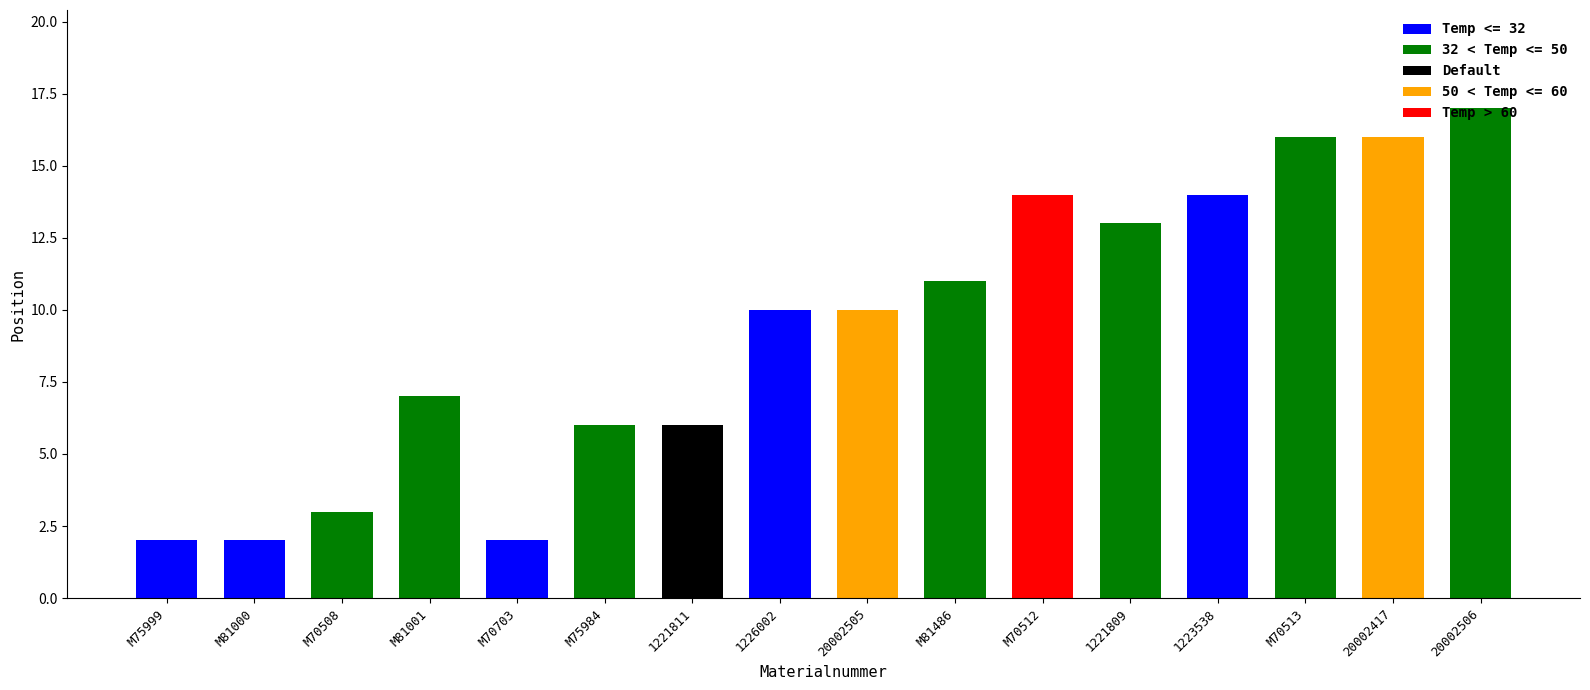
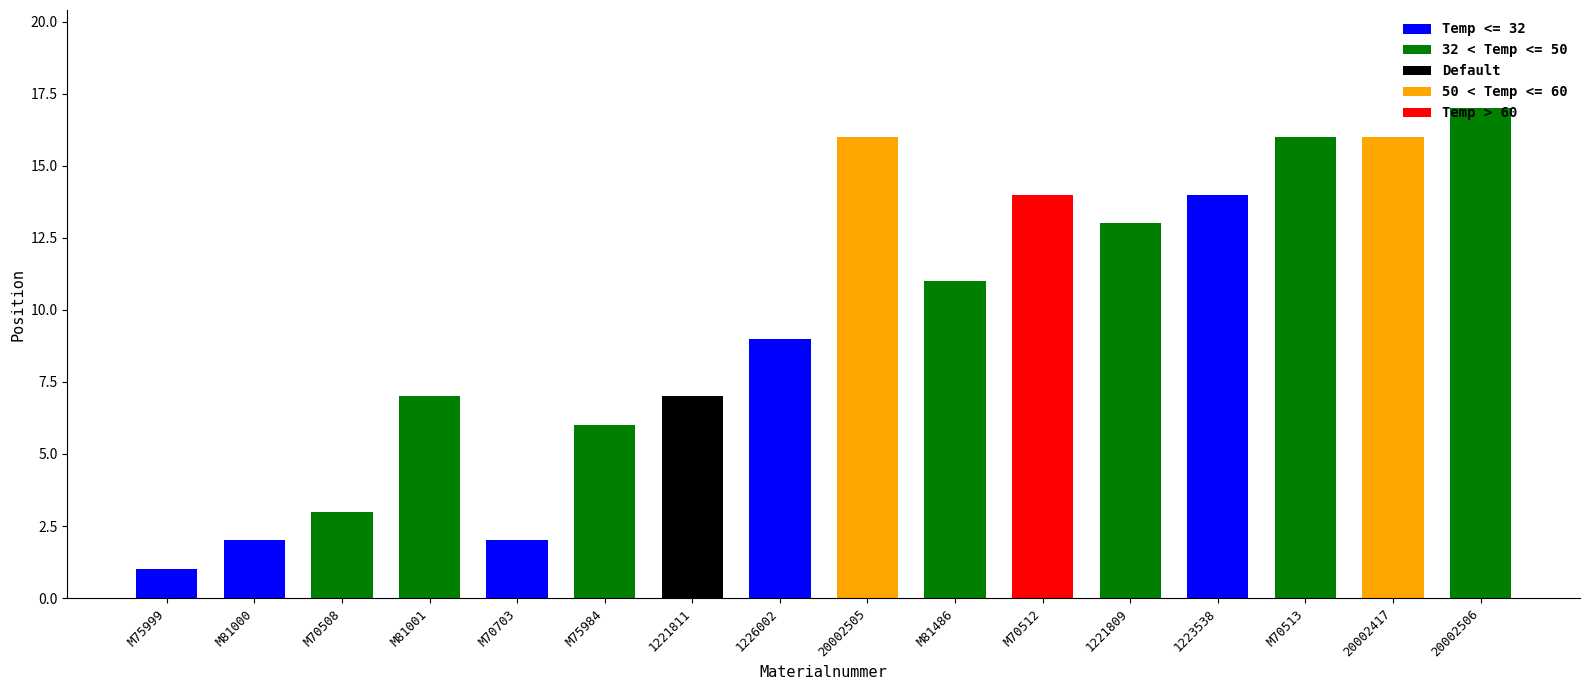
M75999: 2 -> 1
1221811: 6 -> 7
1226002: 10 -> 9
20002505: 10 -> 16
